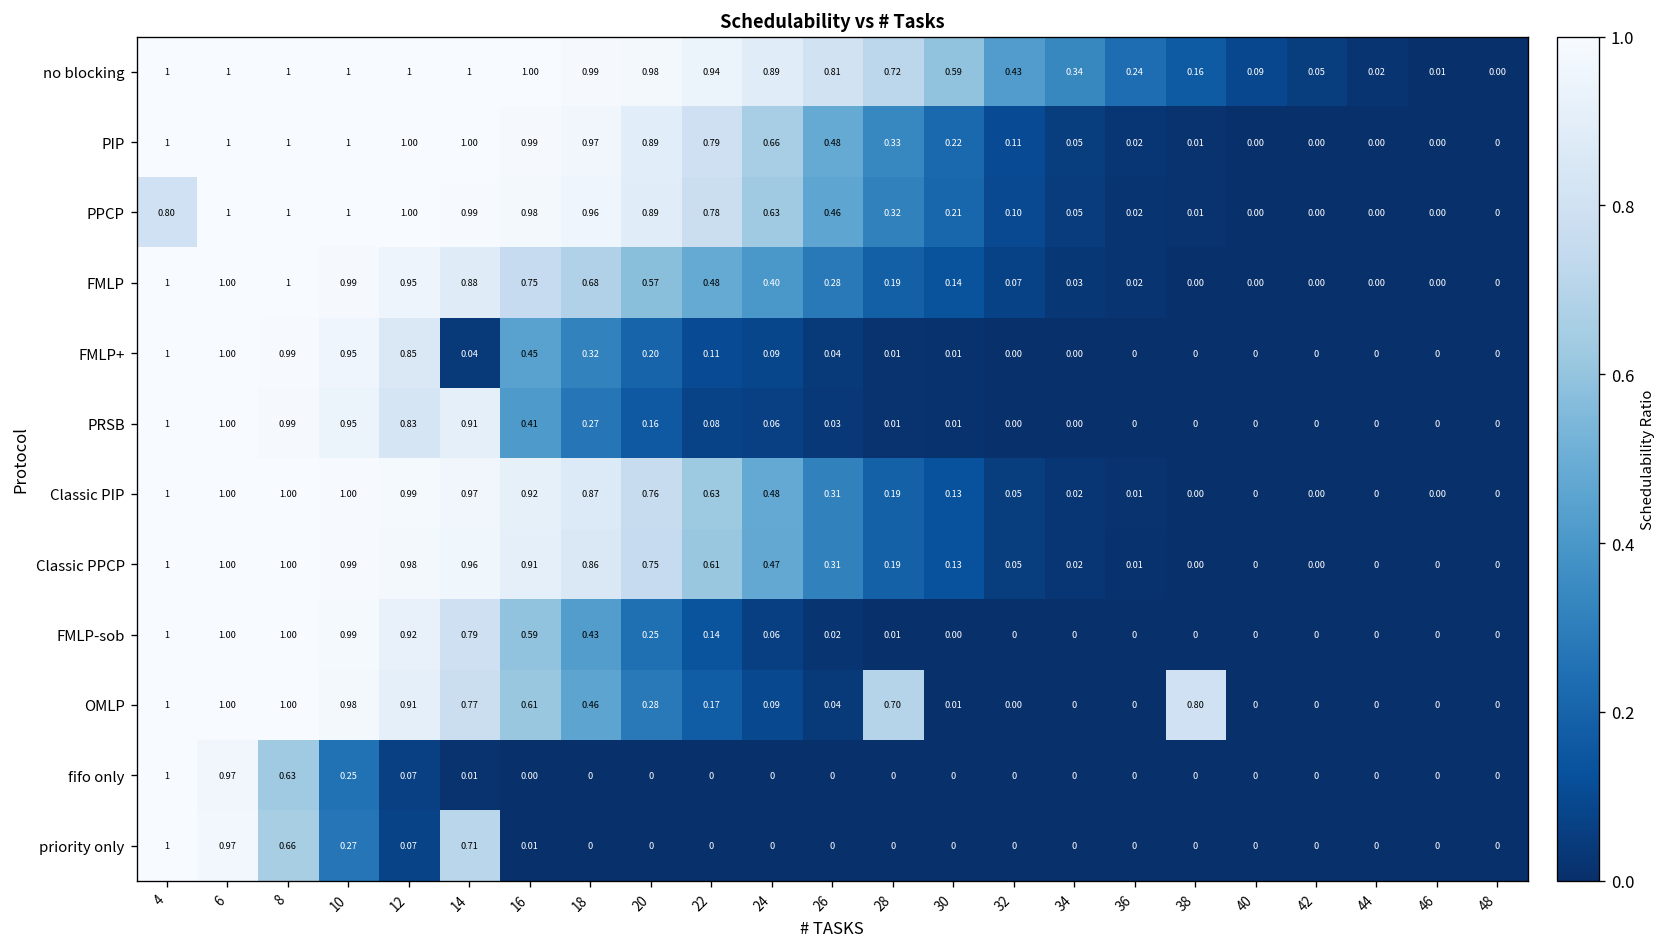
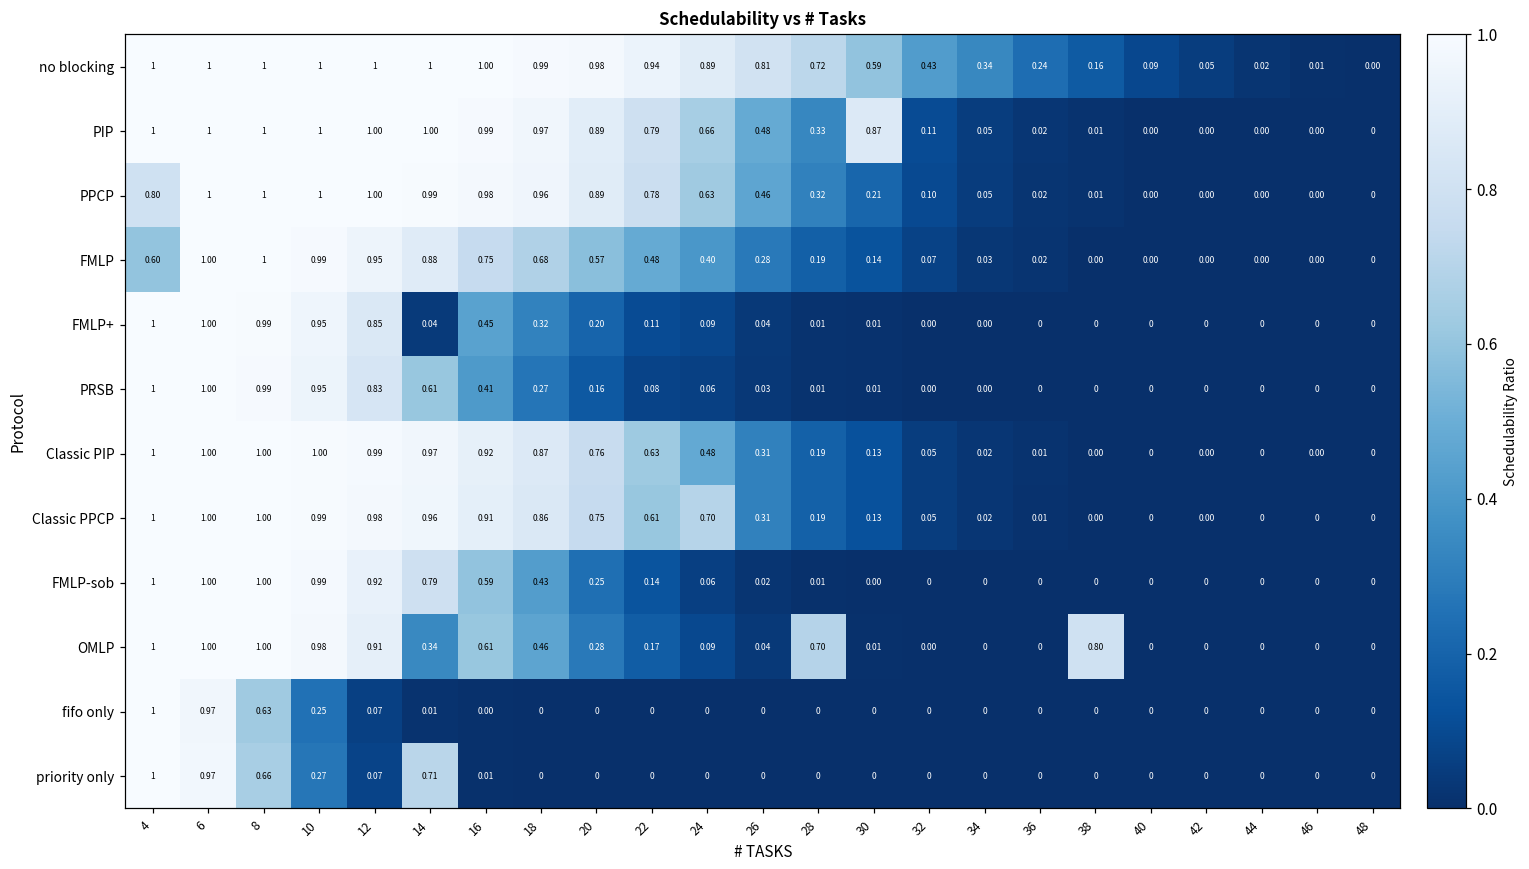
PIP, 30: 0.22 -> 0.87
FMLP, 4: 1 -> 0.60
PRSB, 14: 0.91 -> 0.61
Classic PPCP, 24: 0.47 -> 0.70
OMLP, 14: 0.77 -> 0.34
